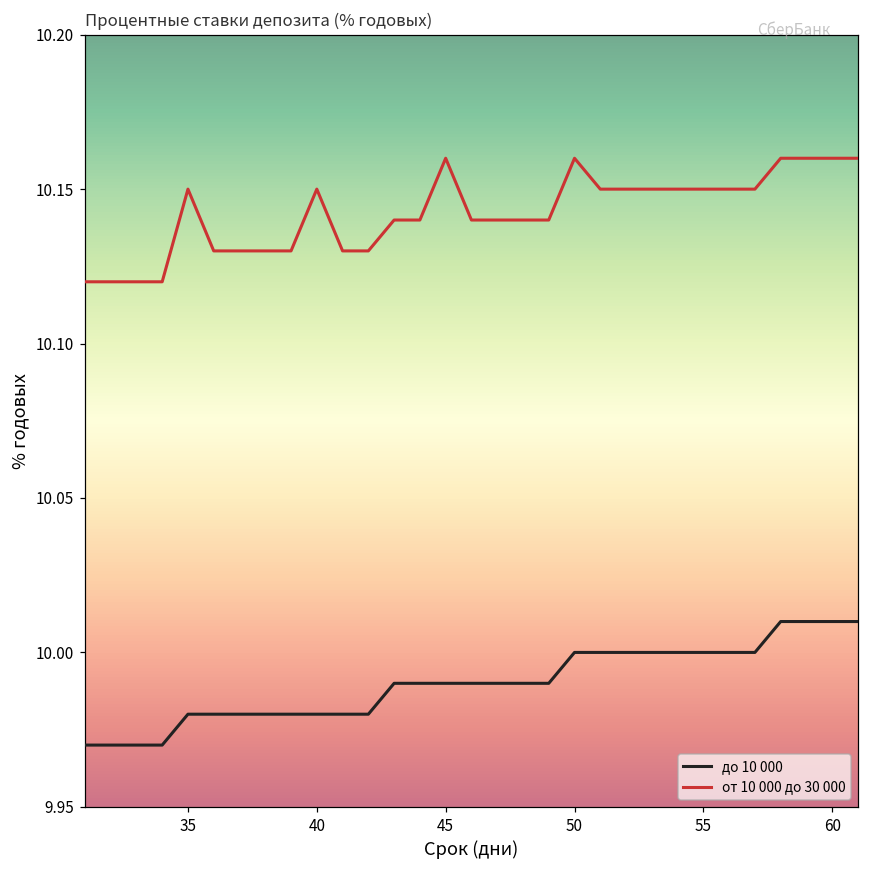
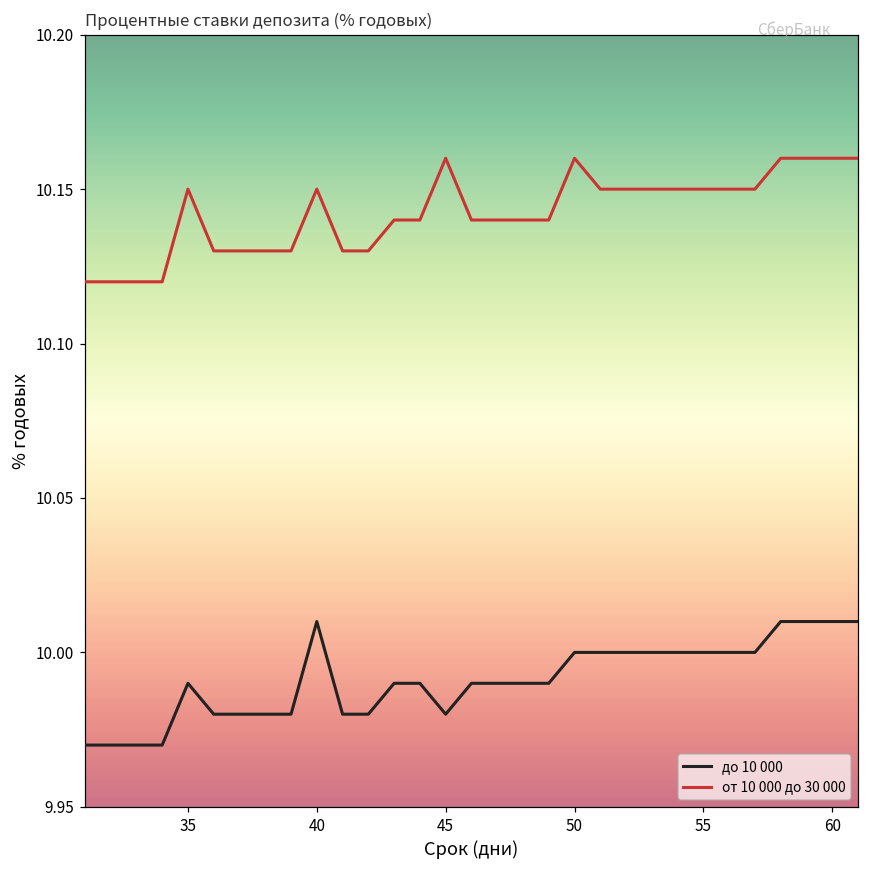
до 10 000, 35: 9.98 -> 9.99
до 10 000, 40: 9.98 -> 10.01
до 10 000, 45: 9.99 -> 9.98
